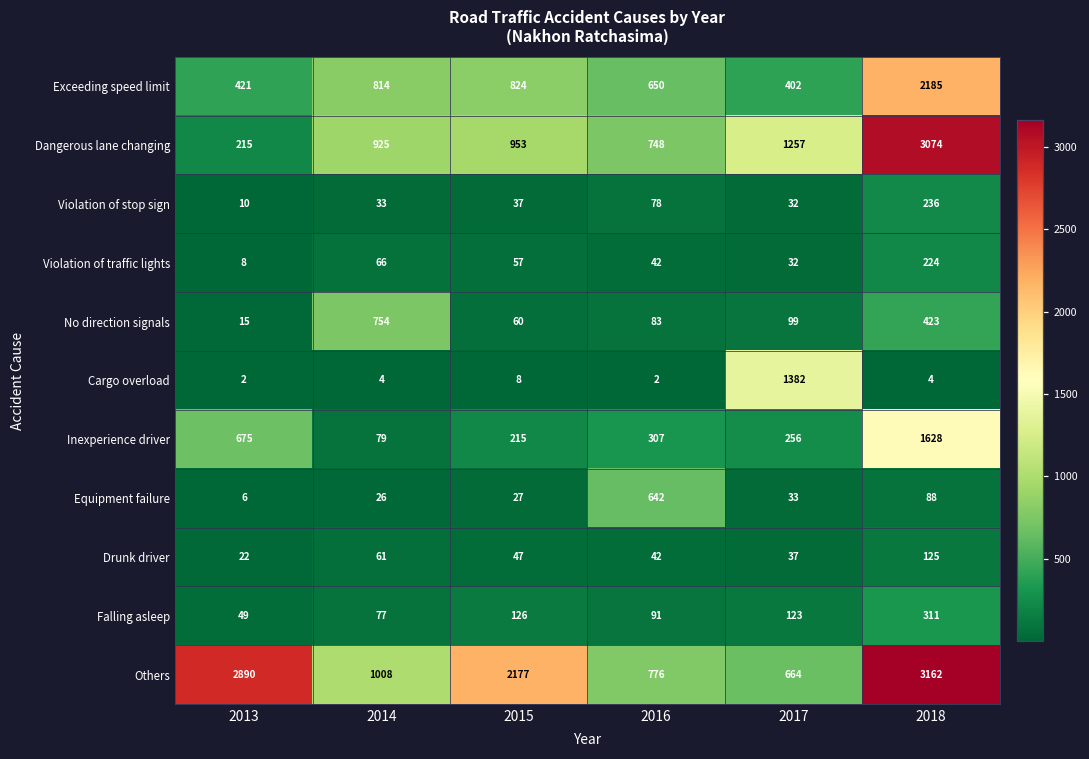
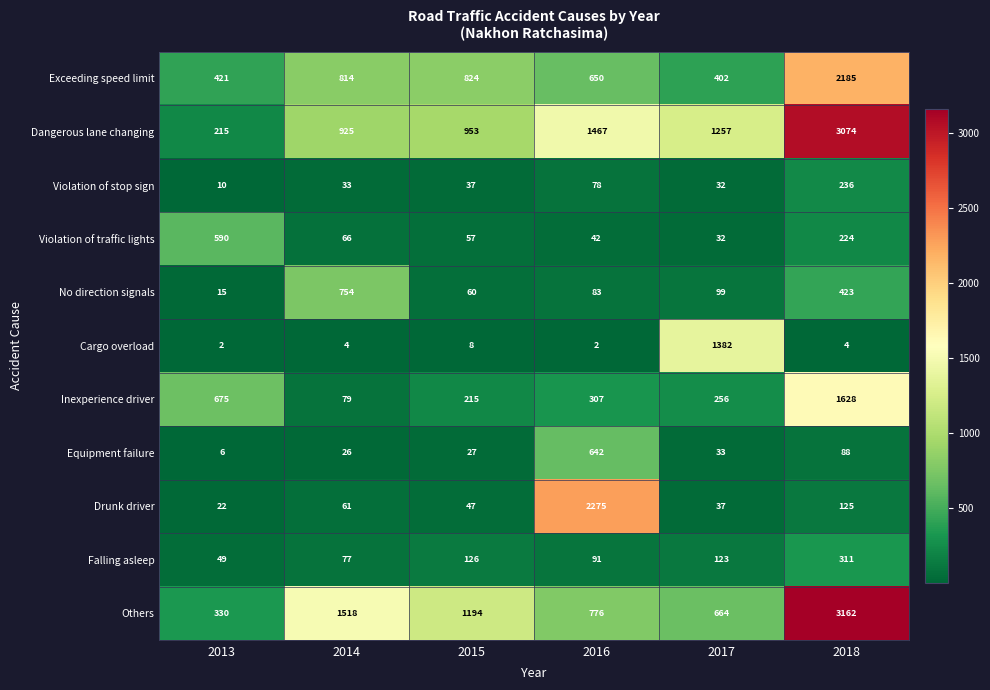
Dangerous lane changing, 2016: 748 -> 1467
Violation of traffic lights, 2013: 8 -> 590
Drunk driver, 2016: 42 -> 2275
Others, 2013: 2890 -> 330
Others, 2014: 1008 -> 1518
Others, 2015: 2177 -> 1194
